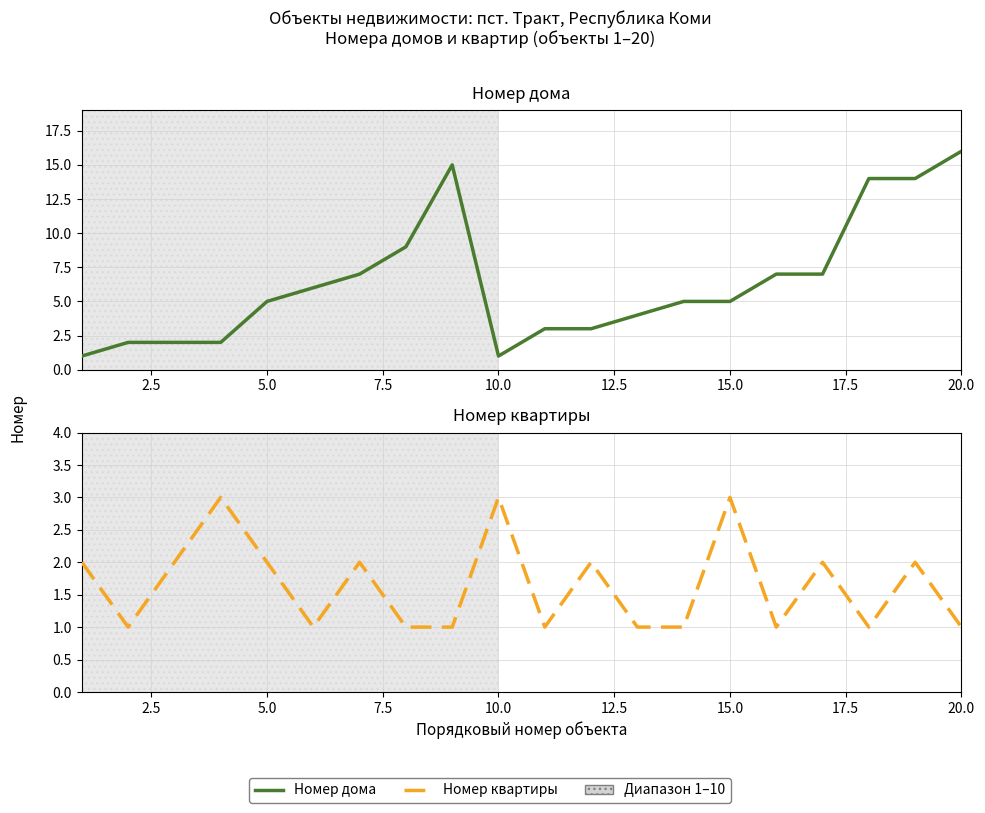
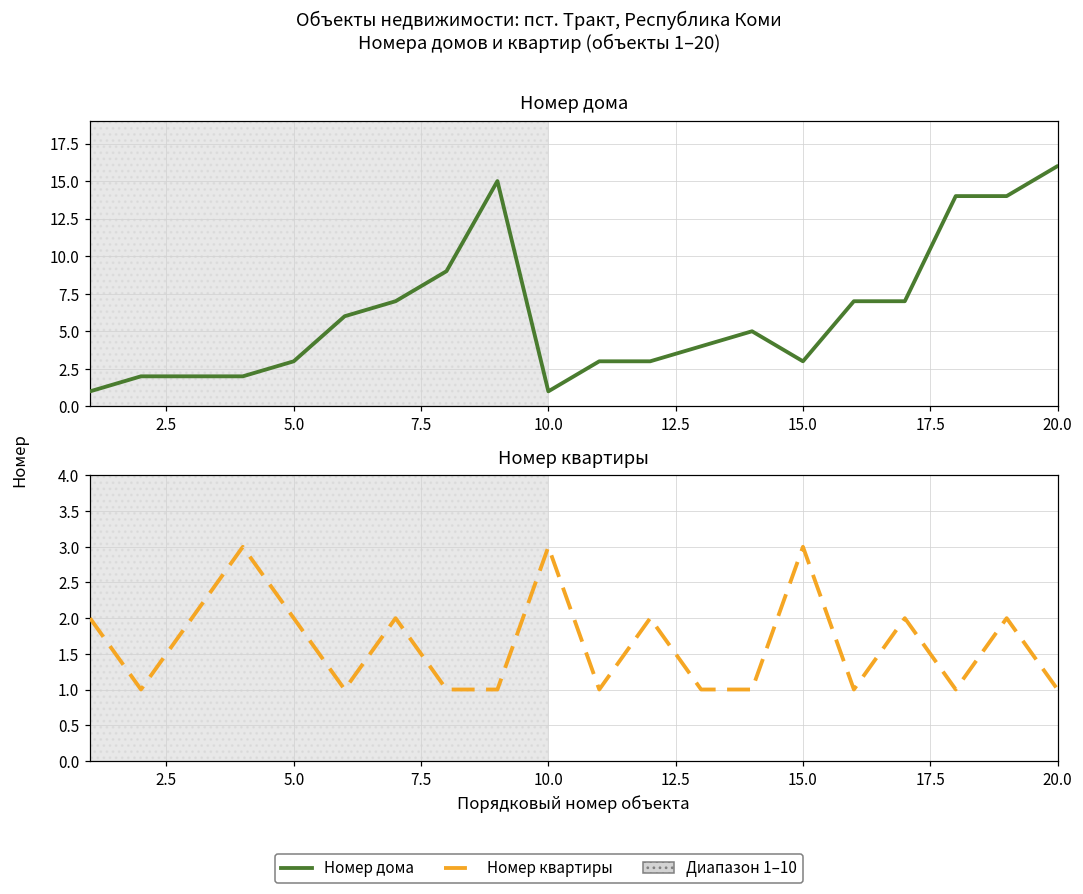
Номер дома, 5.0: 5 -> 3
Номер дома, 15.0: 5 -> 3
